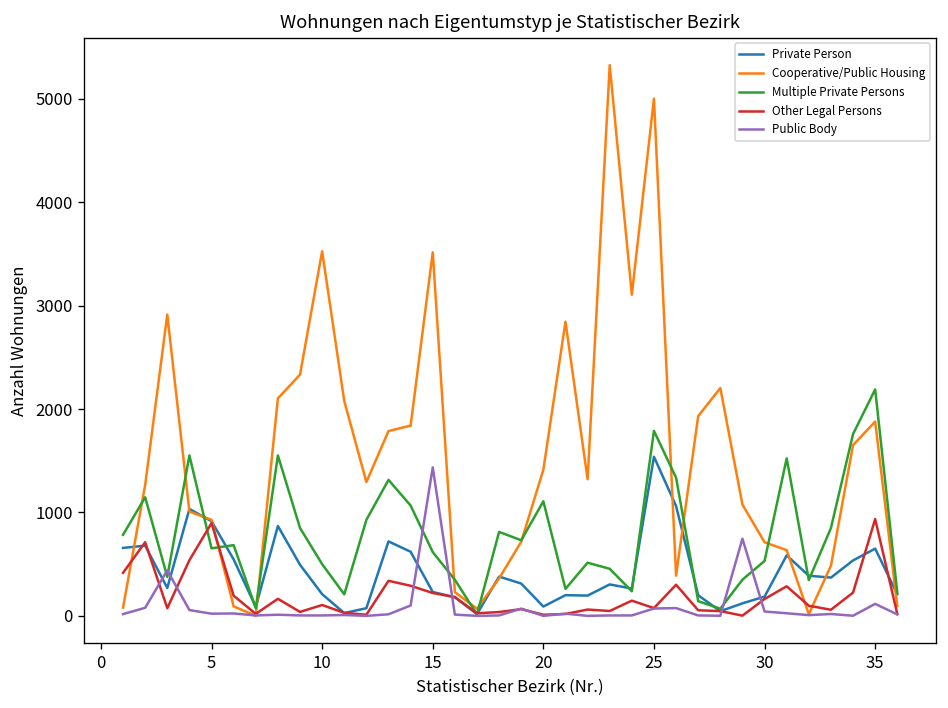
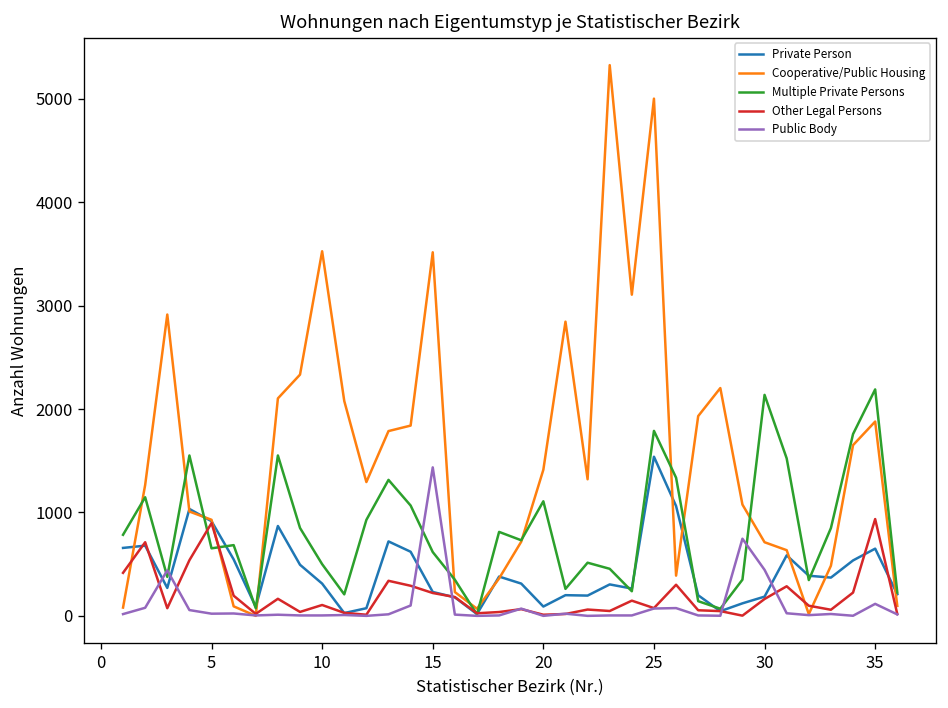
Private Person, 10: 200 -> 300
Multiple Private Persons, 30: 500 -> 2100
Public Body, 30: 0 -> 400
